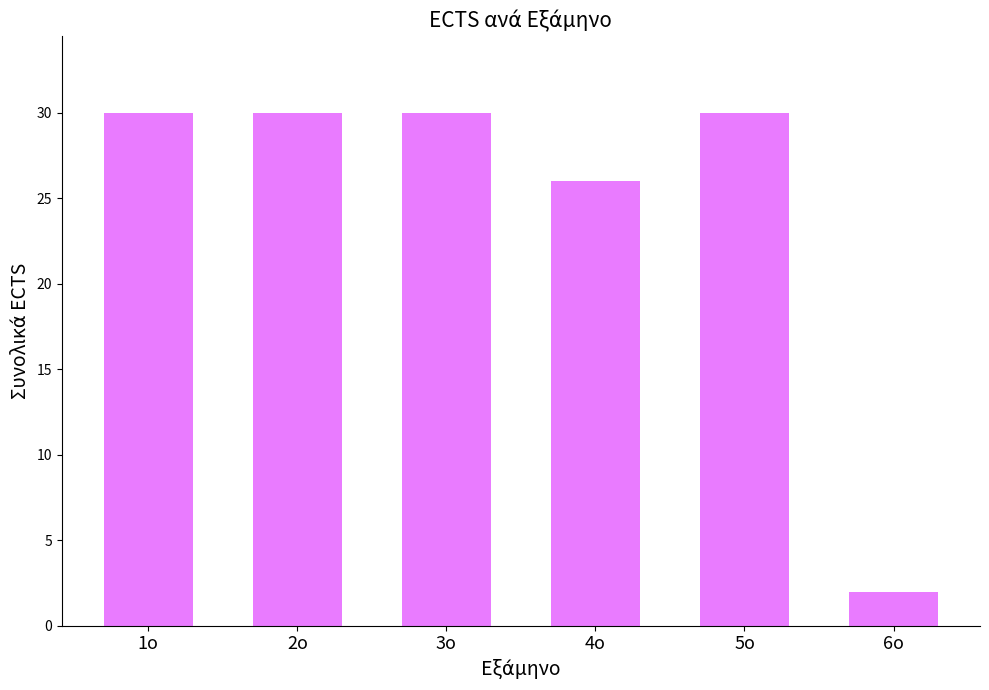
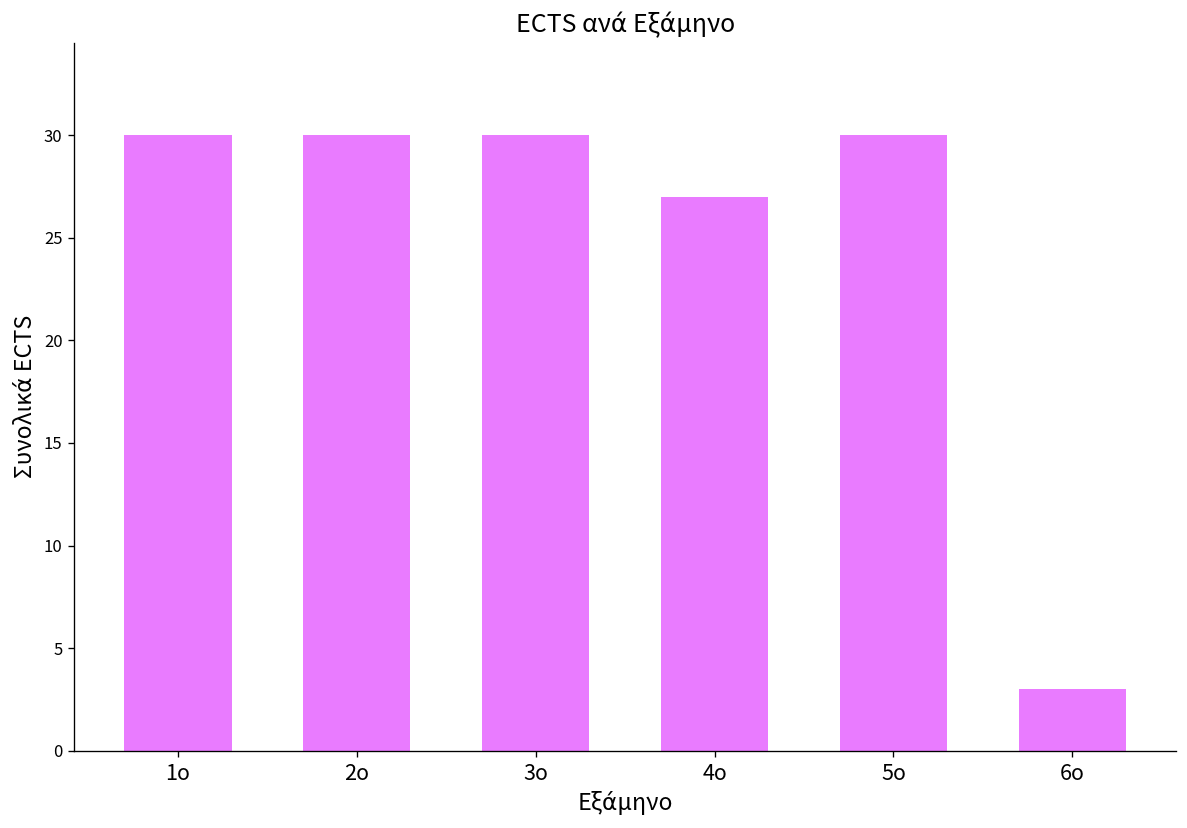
4ο: 26 -> 27
6ο: 2 -> 3
